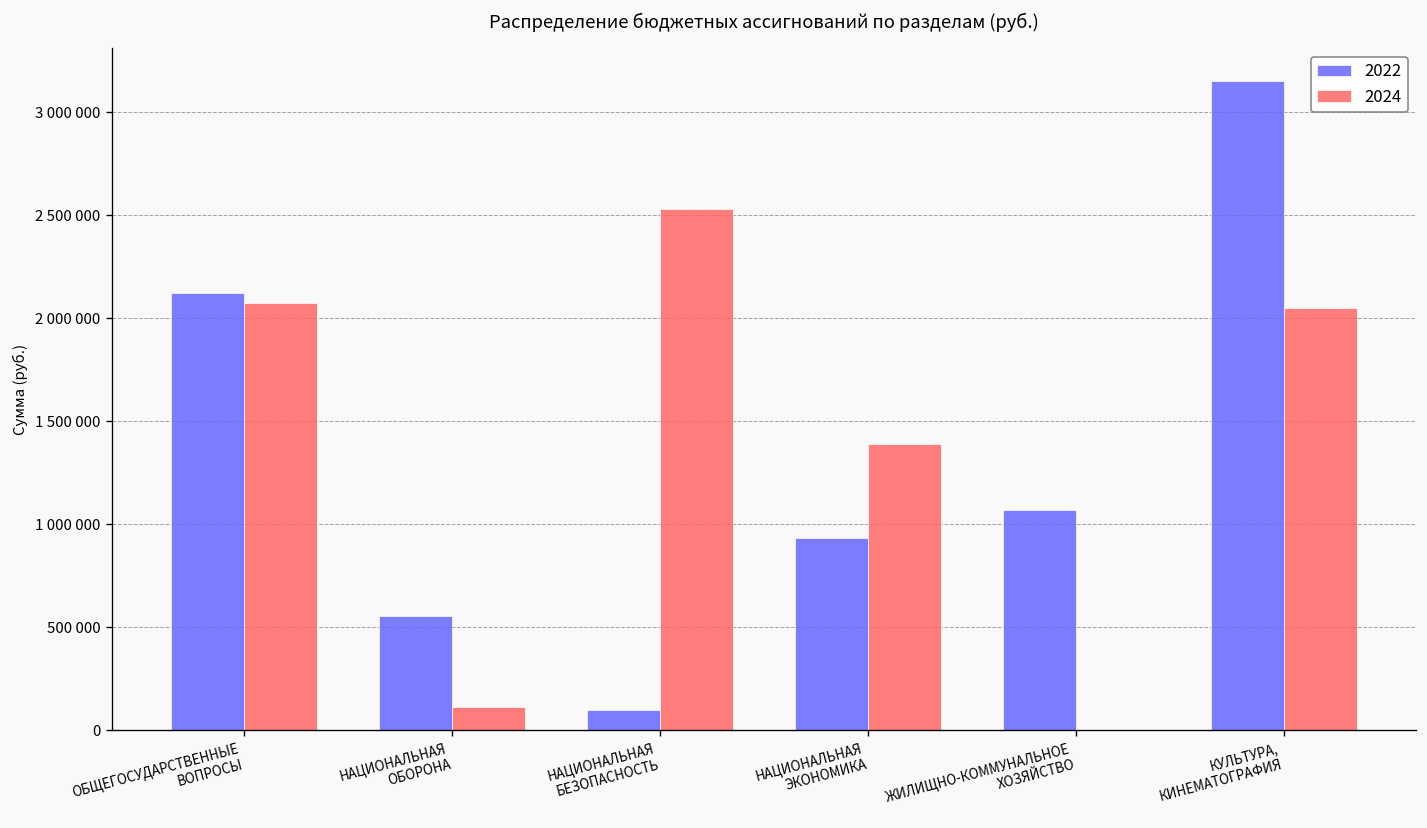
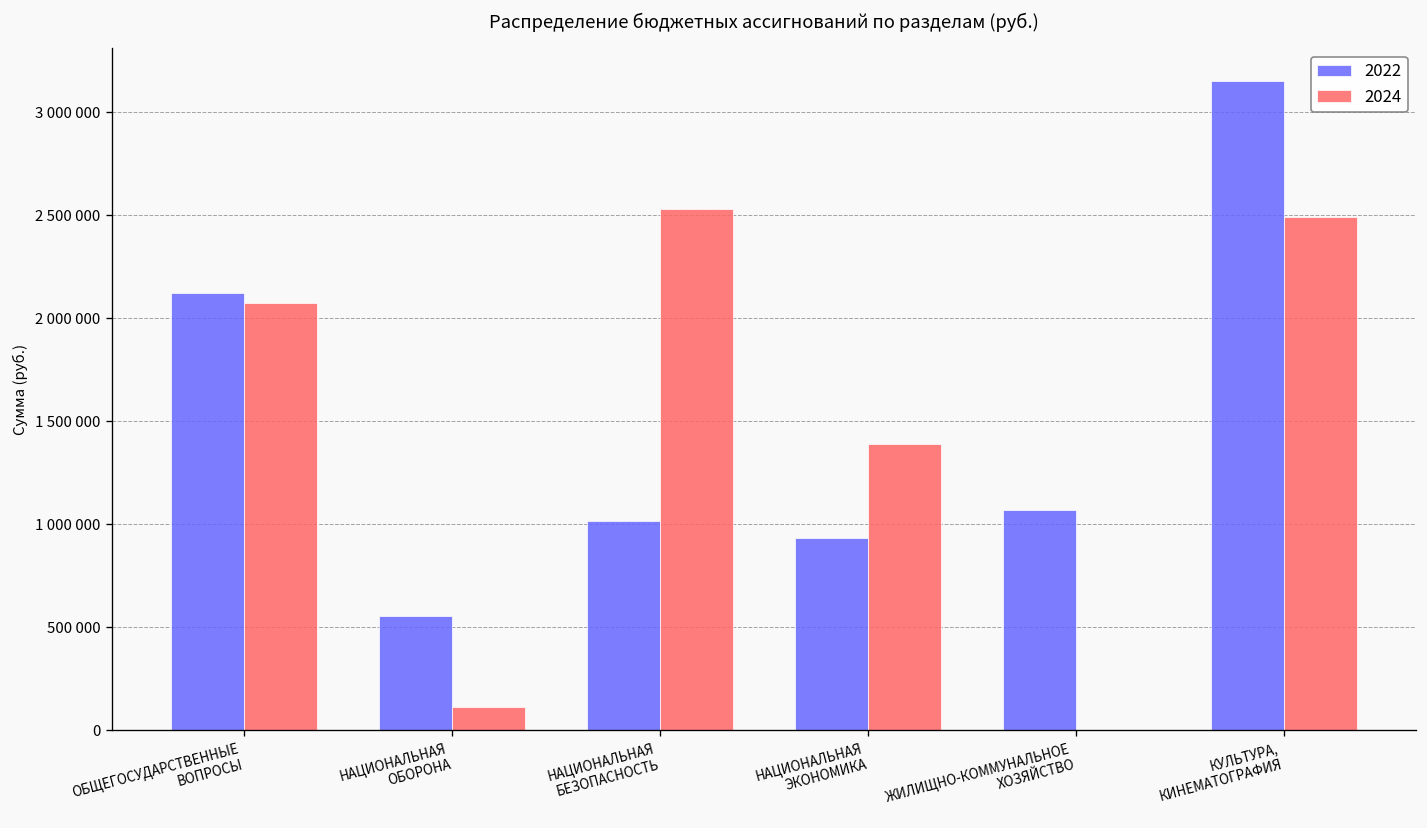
2022, НАЦИОНАЛЬНАЯ БЕЗОПАСНОСТЬ: 100000 -> 1020000
2024, КУЛЬТУРА, КИНЕМАТОГРАФИЯ: 2050000 -> 2490000
